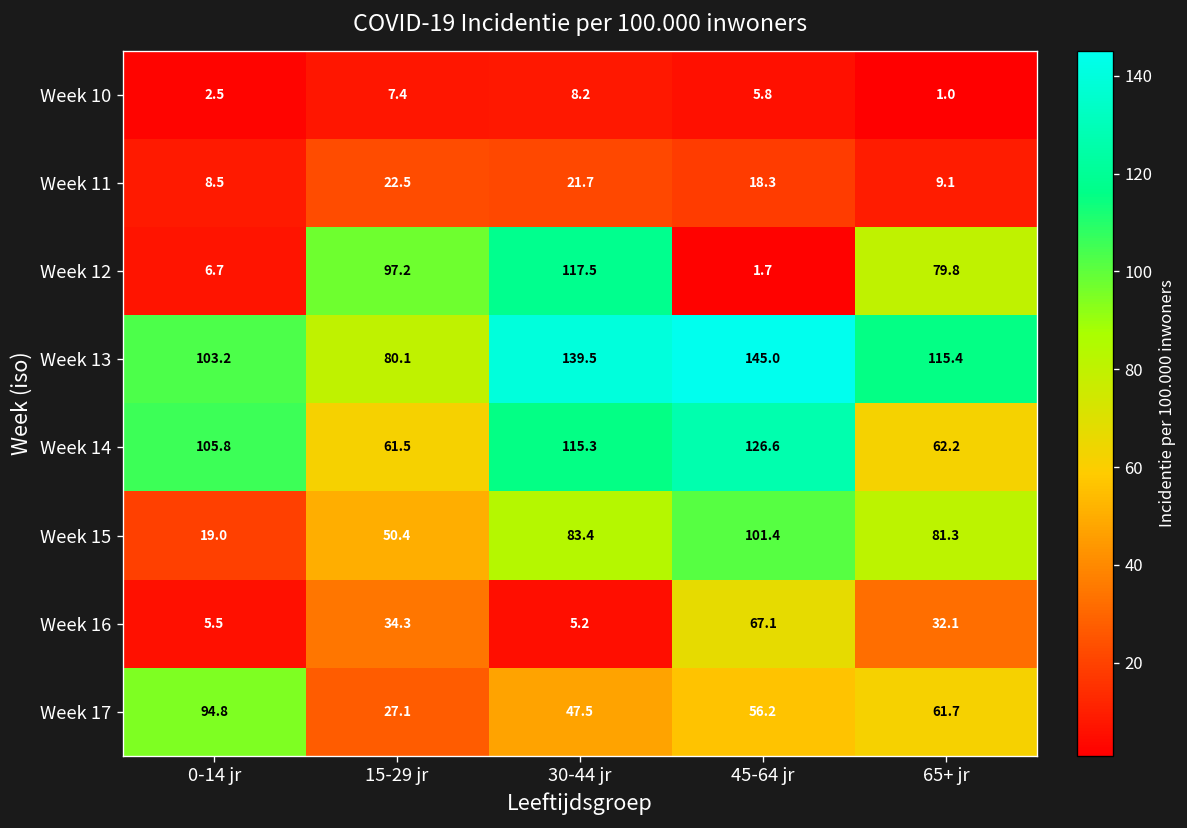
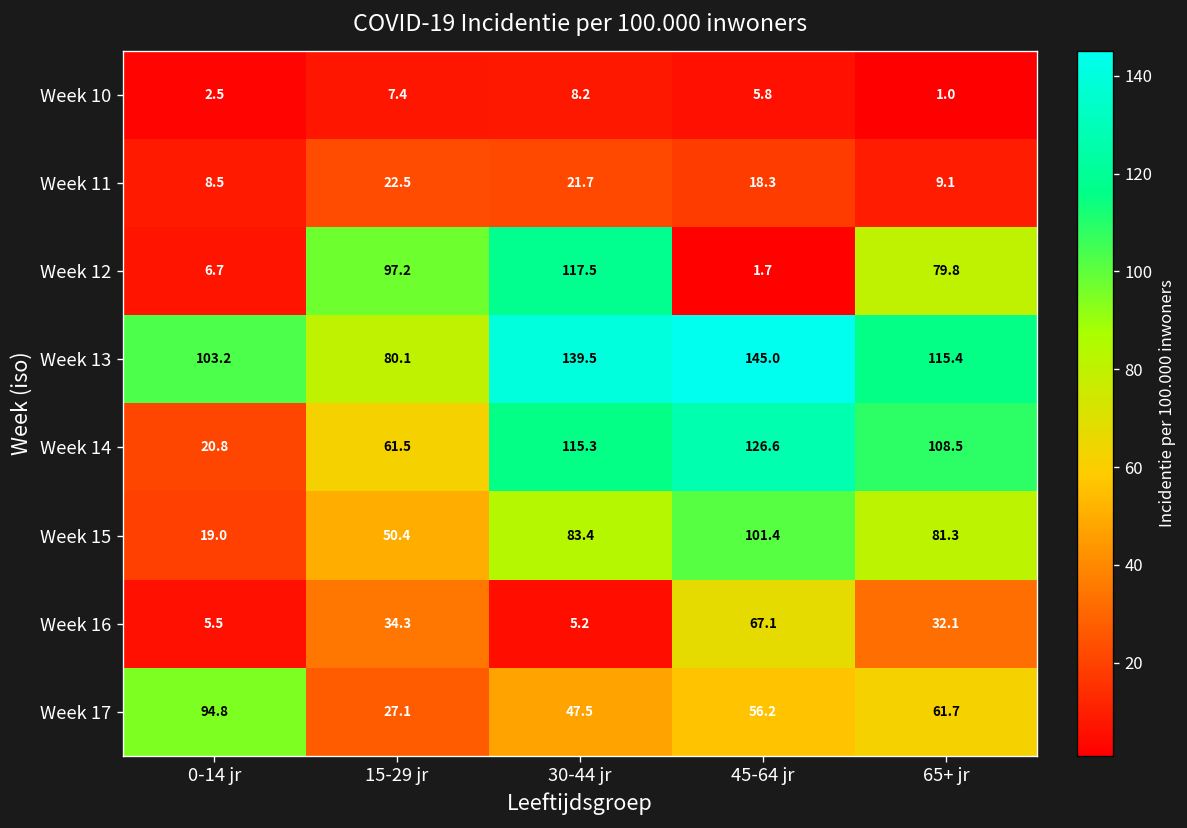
Week 14, 0-14 jr: 105.8 -> 20.8
Week 14, 65+ jr: 62.2 -> 108.5
